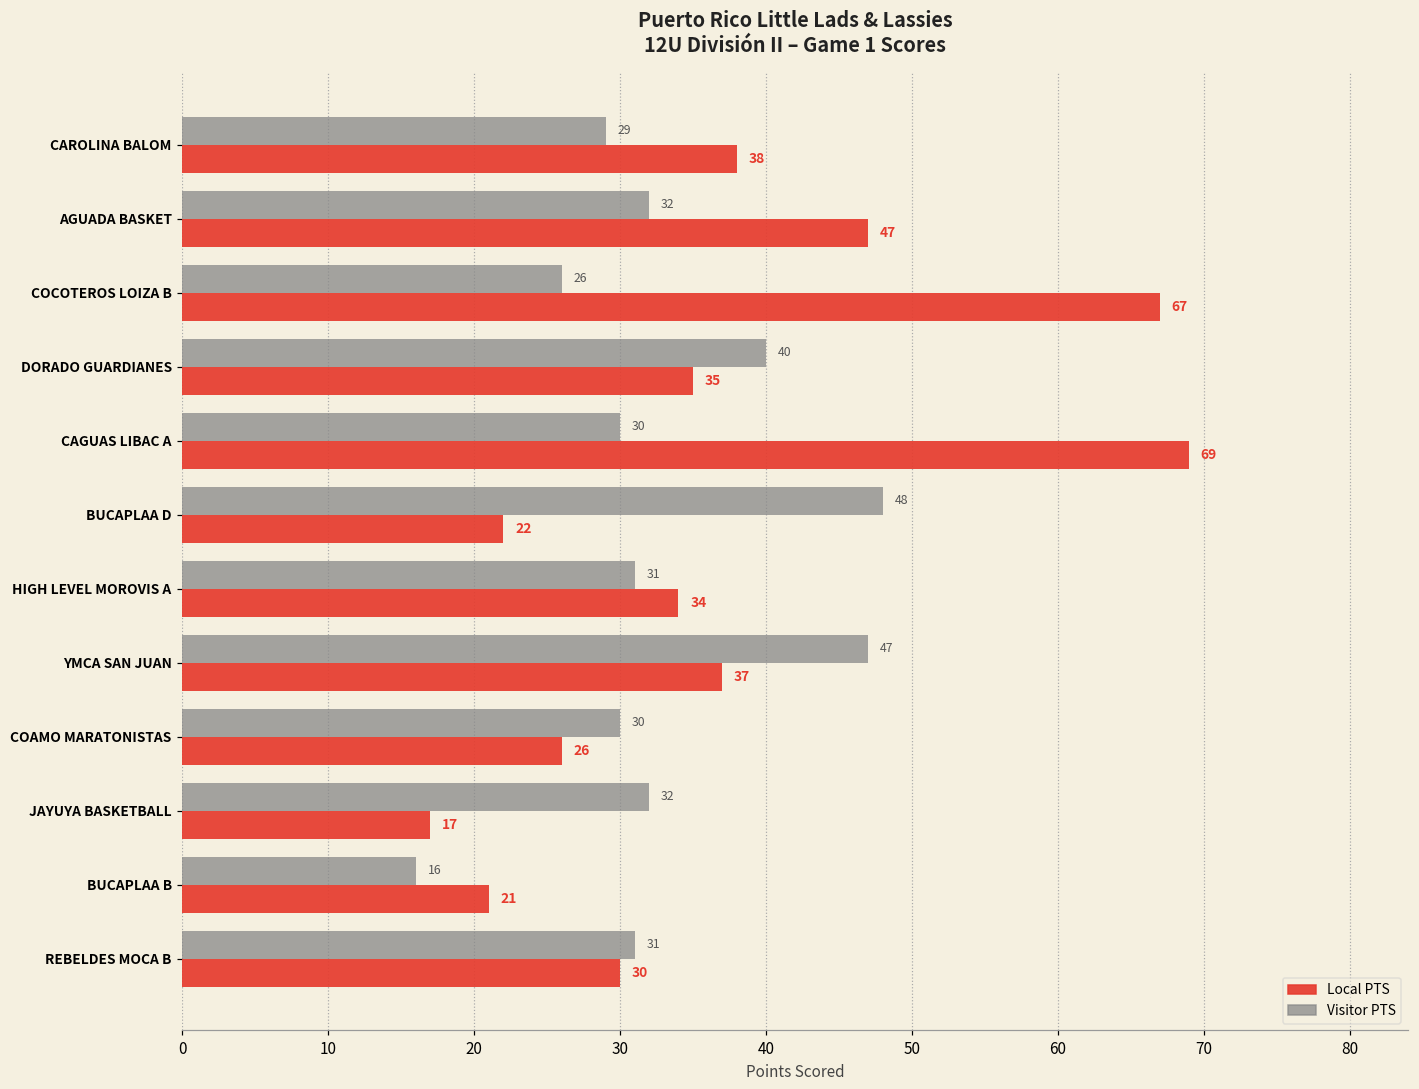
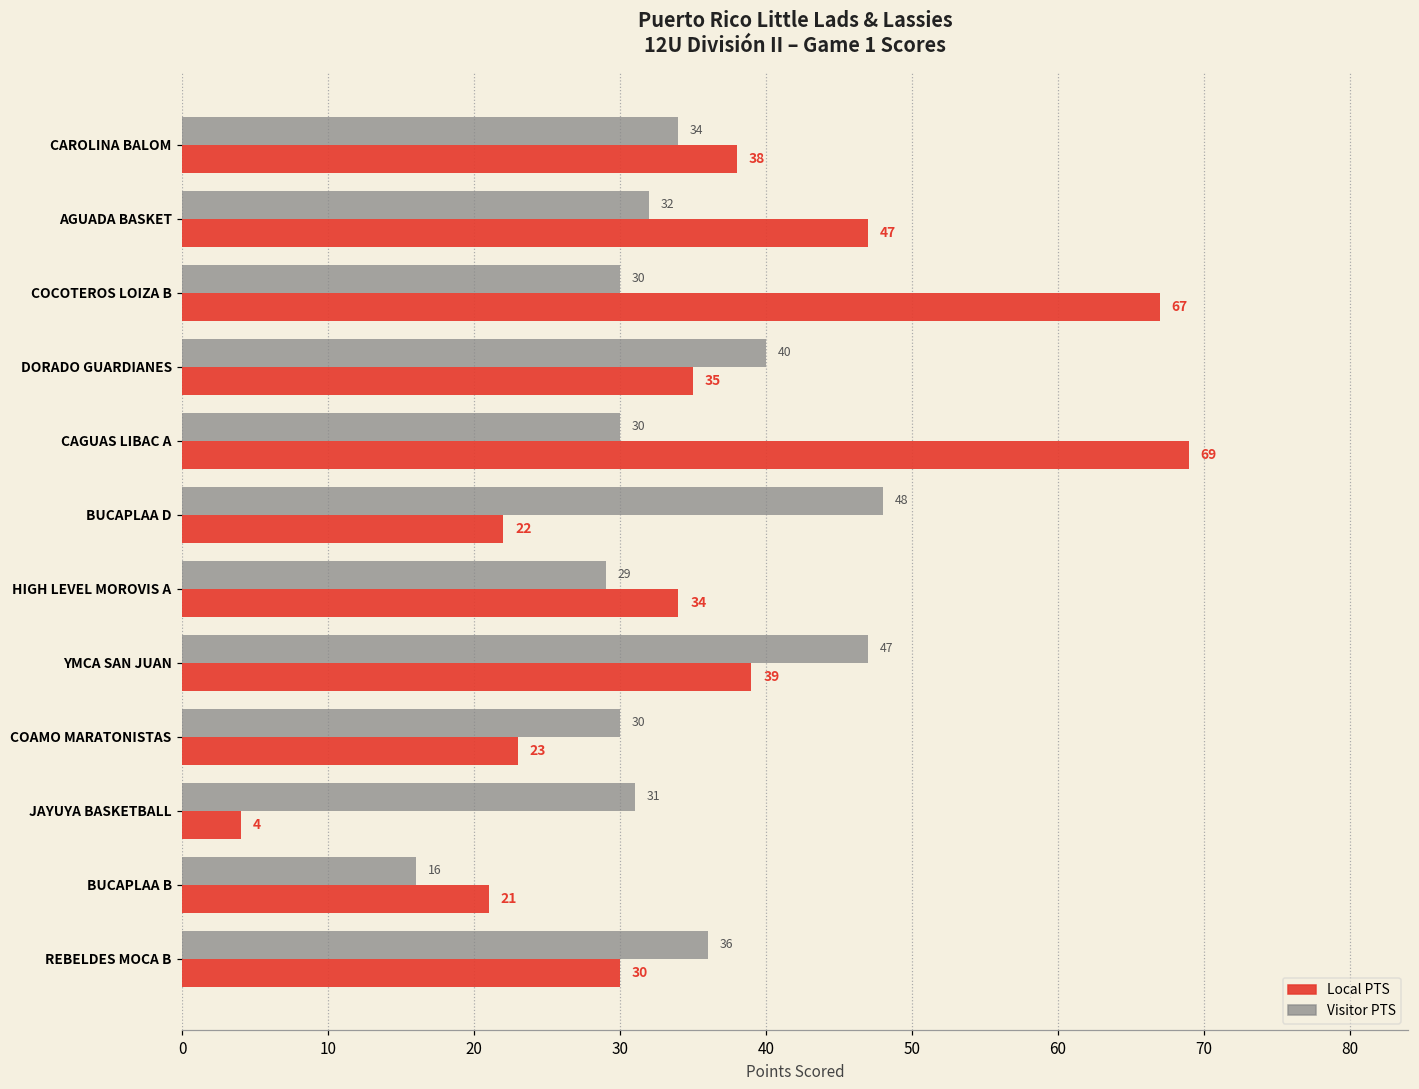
Visitor PTS, CAROLINA BALOM: 29 -> 34
Visitor PTS, COCOTEROS LOIZA B: 26 -> 30
Visitor PTS, HIGH LEVEL MOROVIS A: 31 -> 29
Local PTS, YMCA SAN JUAN: 37 -> 39
Local PTS, COAMO MARATONISTAS: 26 -> 23
Visitor PTS, JAYUYA BASKETBALL: 32 -> 31
Local PTS, JAYUYA BASKETBALL: 17 -> 4
Visitor PTS, REBELDES MOCA B: 31 -> 36
